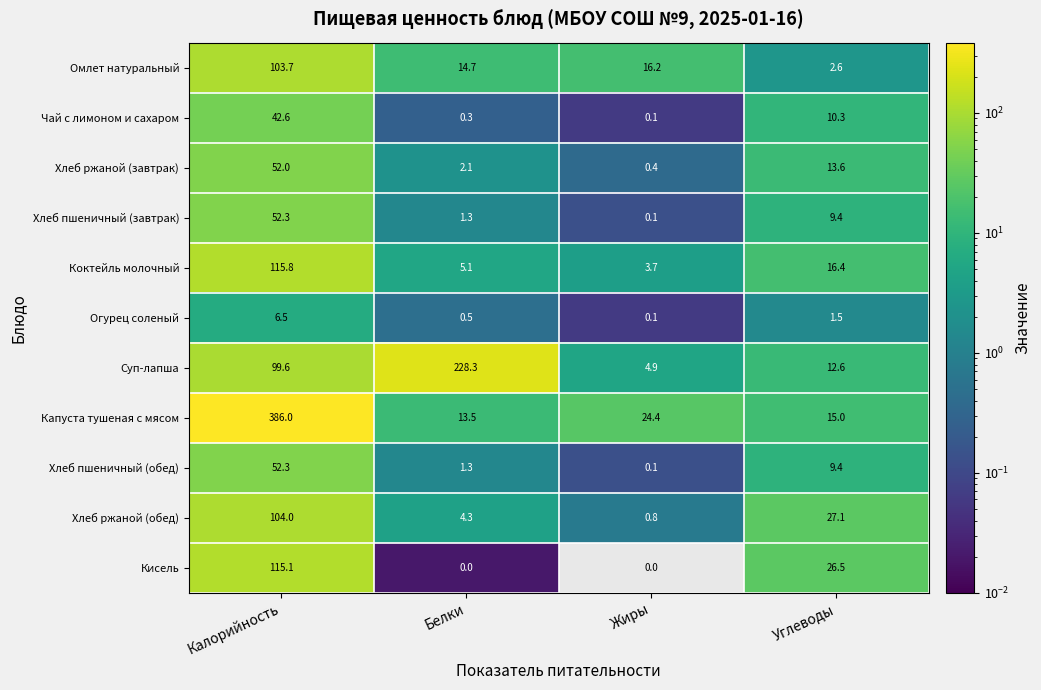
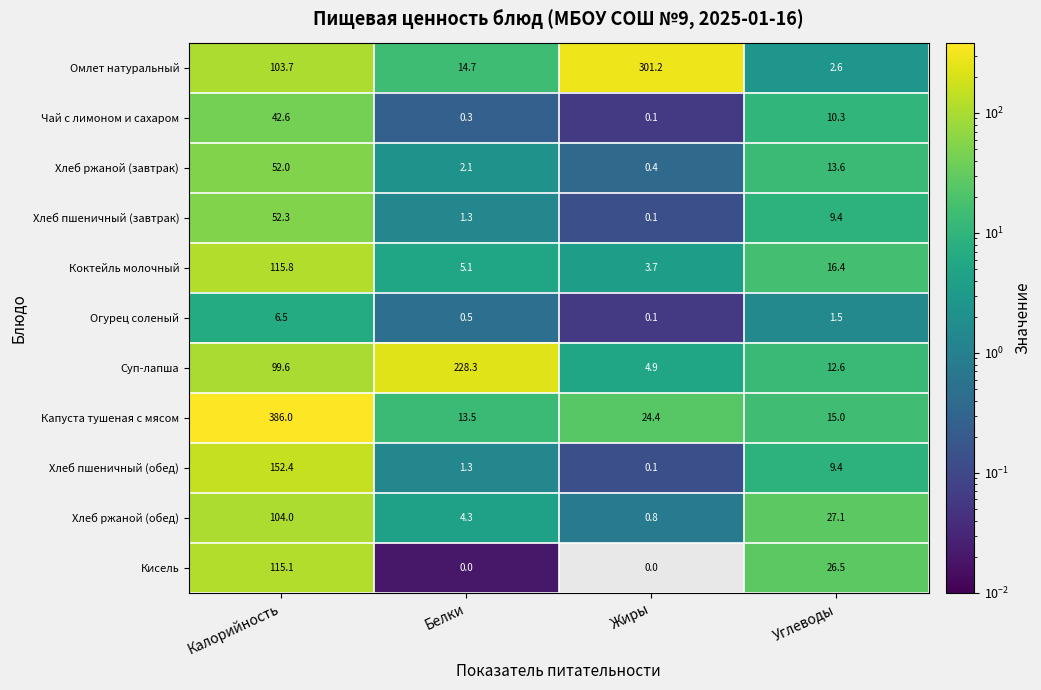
Омлет натуральный, Жиры: 16.2 -> 301.2
Хлеб пшеничный (обед), Калорийность: 52.3 -> 152.4
